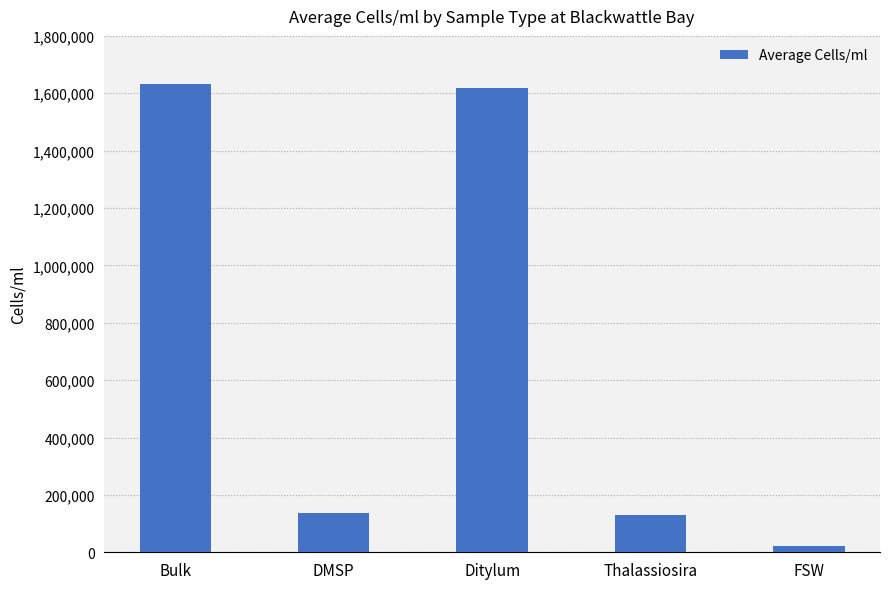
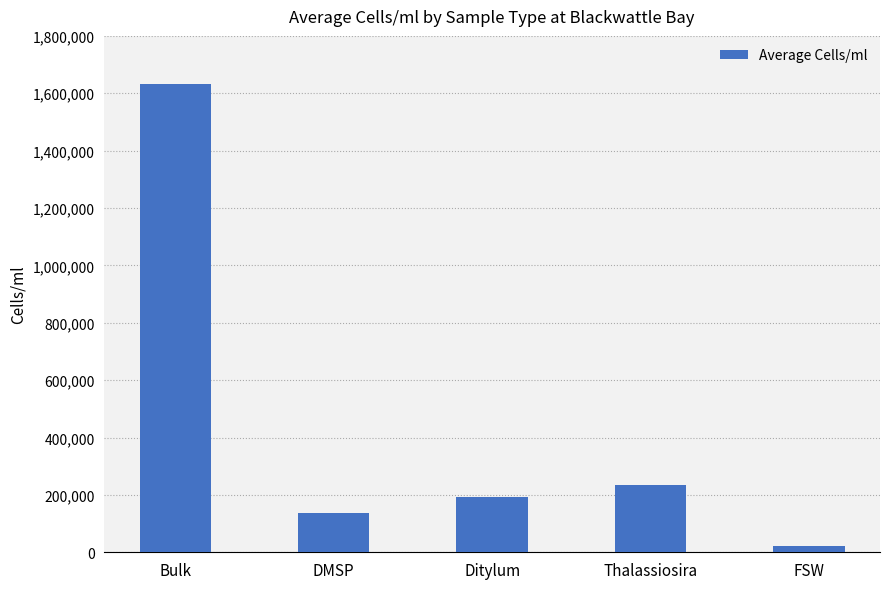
Ditylum: 1,620,000 -> 190,000
Thalassiosira: 130,000 -> 240,000
